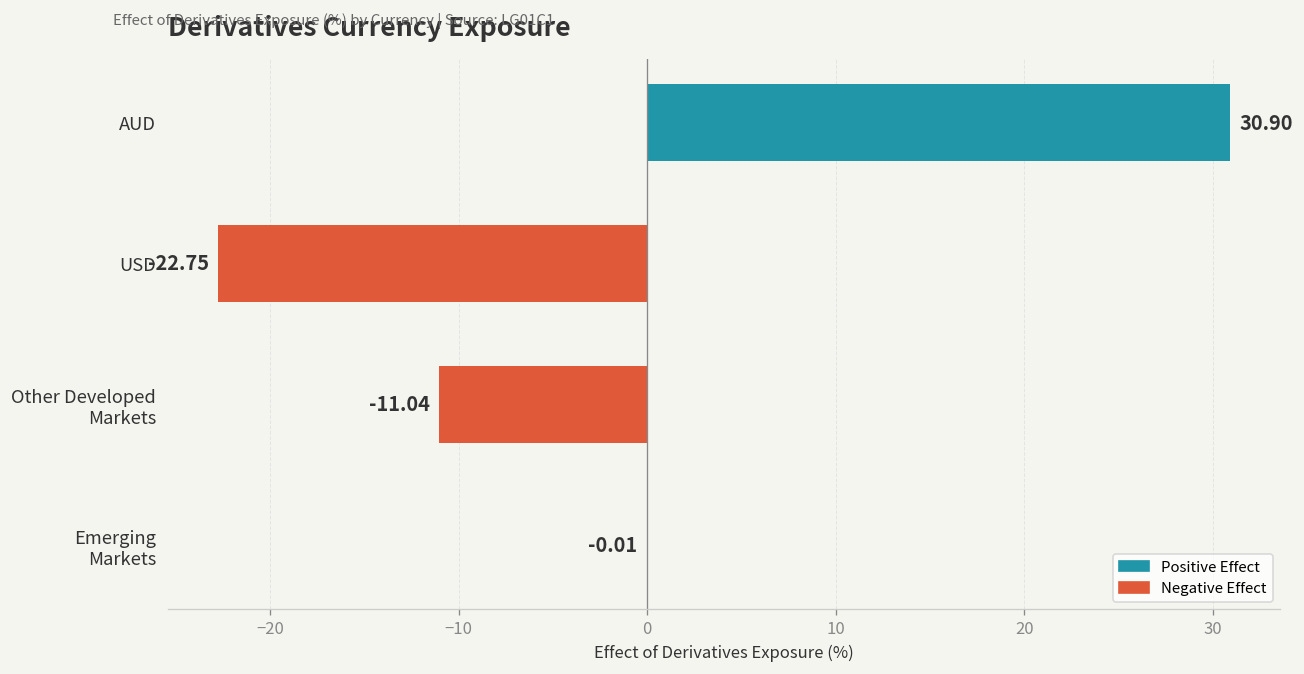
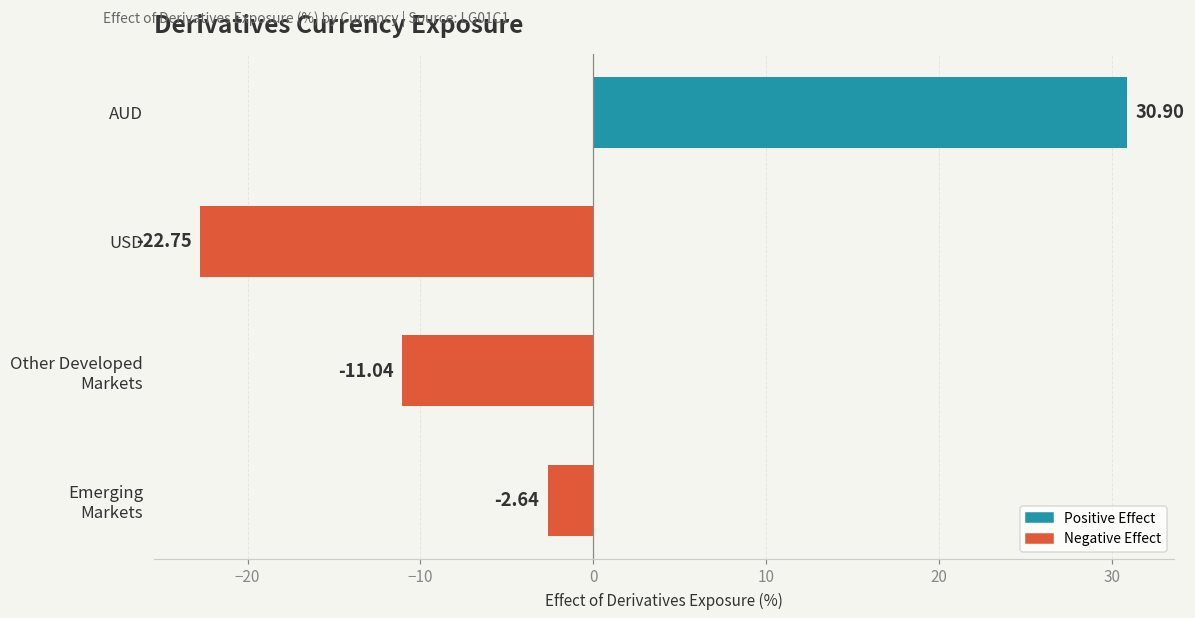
Emerging Markets: -0.01 -> -2.64
